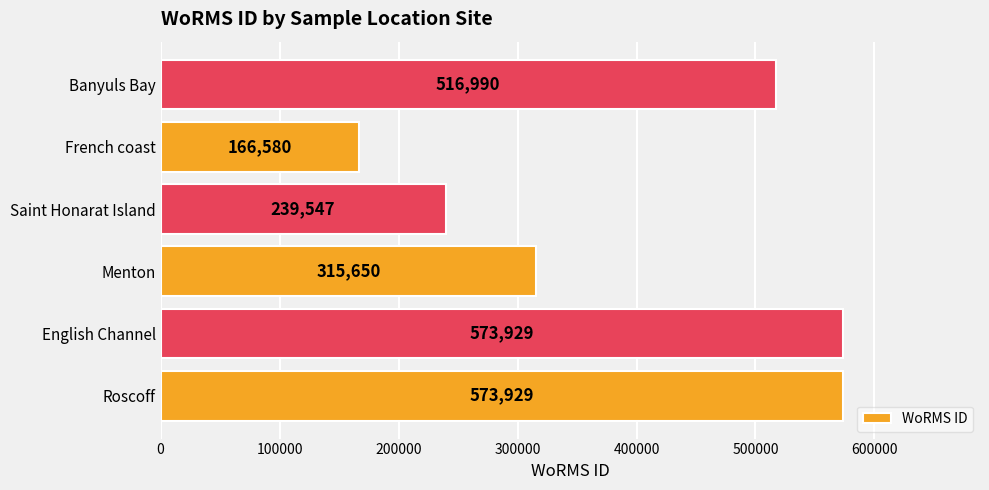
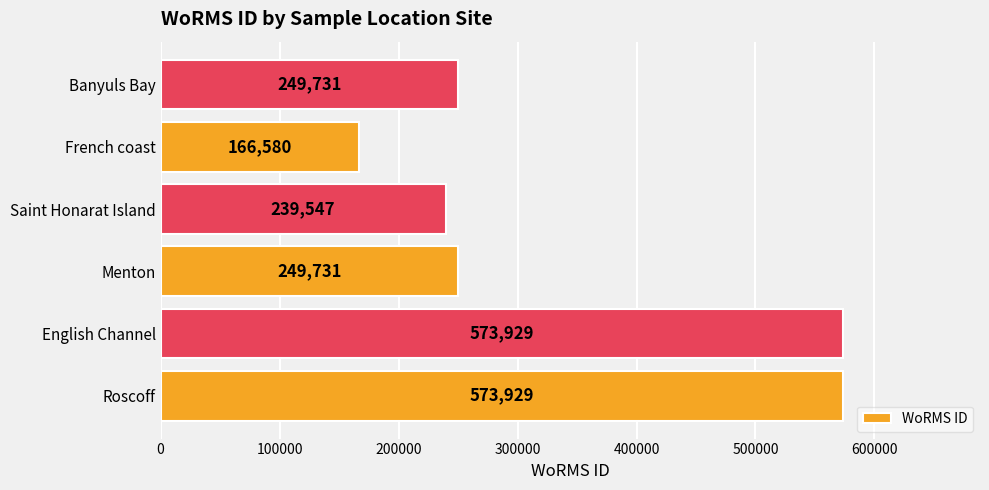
Banyuls Bay: 516,990 -> 249,731
Menton: 315,650 -> 249,731
